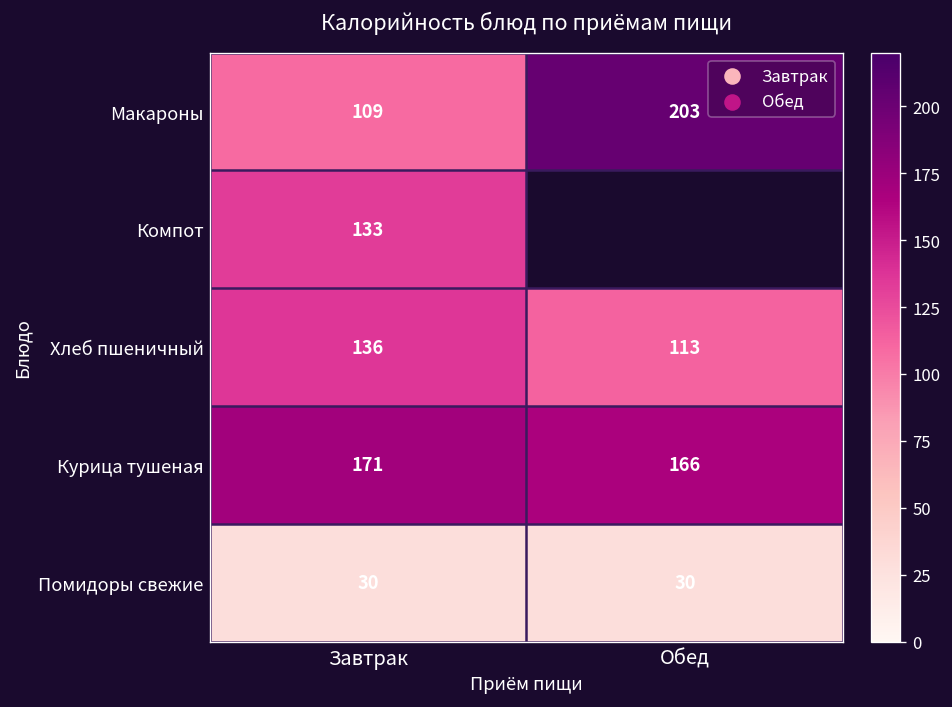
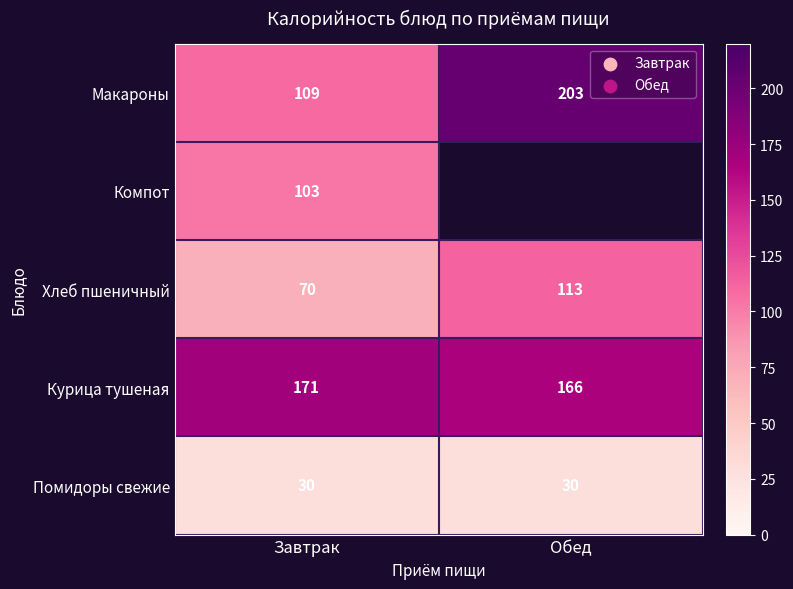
Компот, Завтрак: 133 -> 103
Хлеб пшеничный, Завтрак: 136 -> 70
